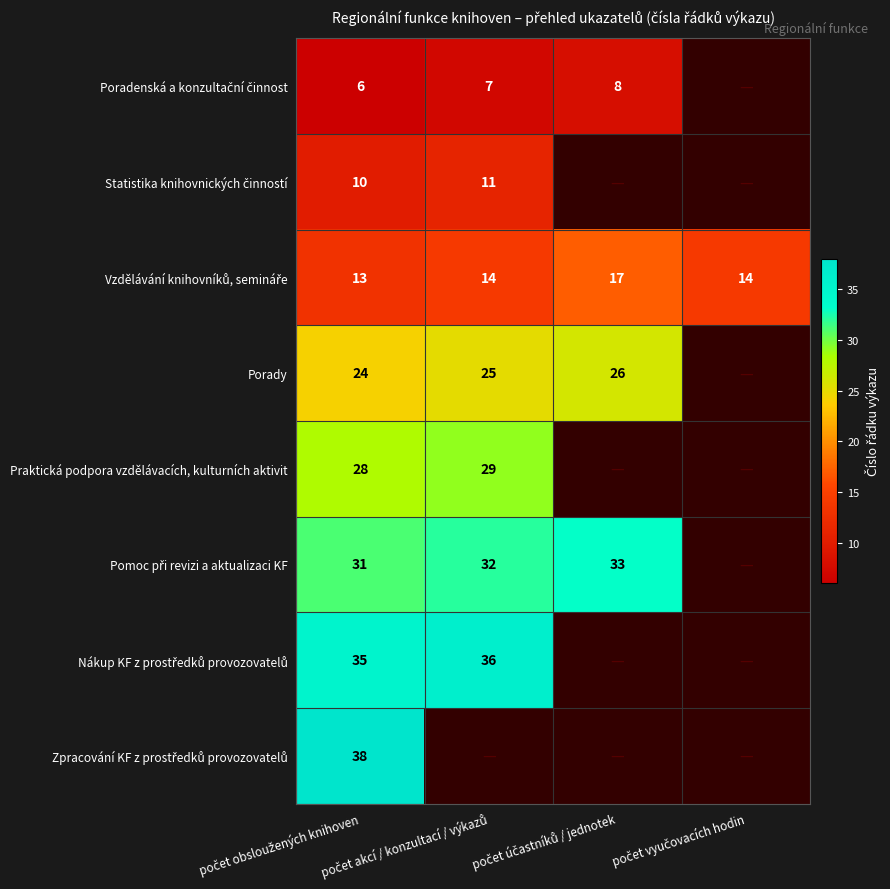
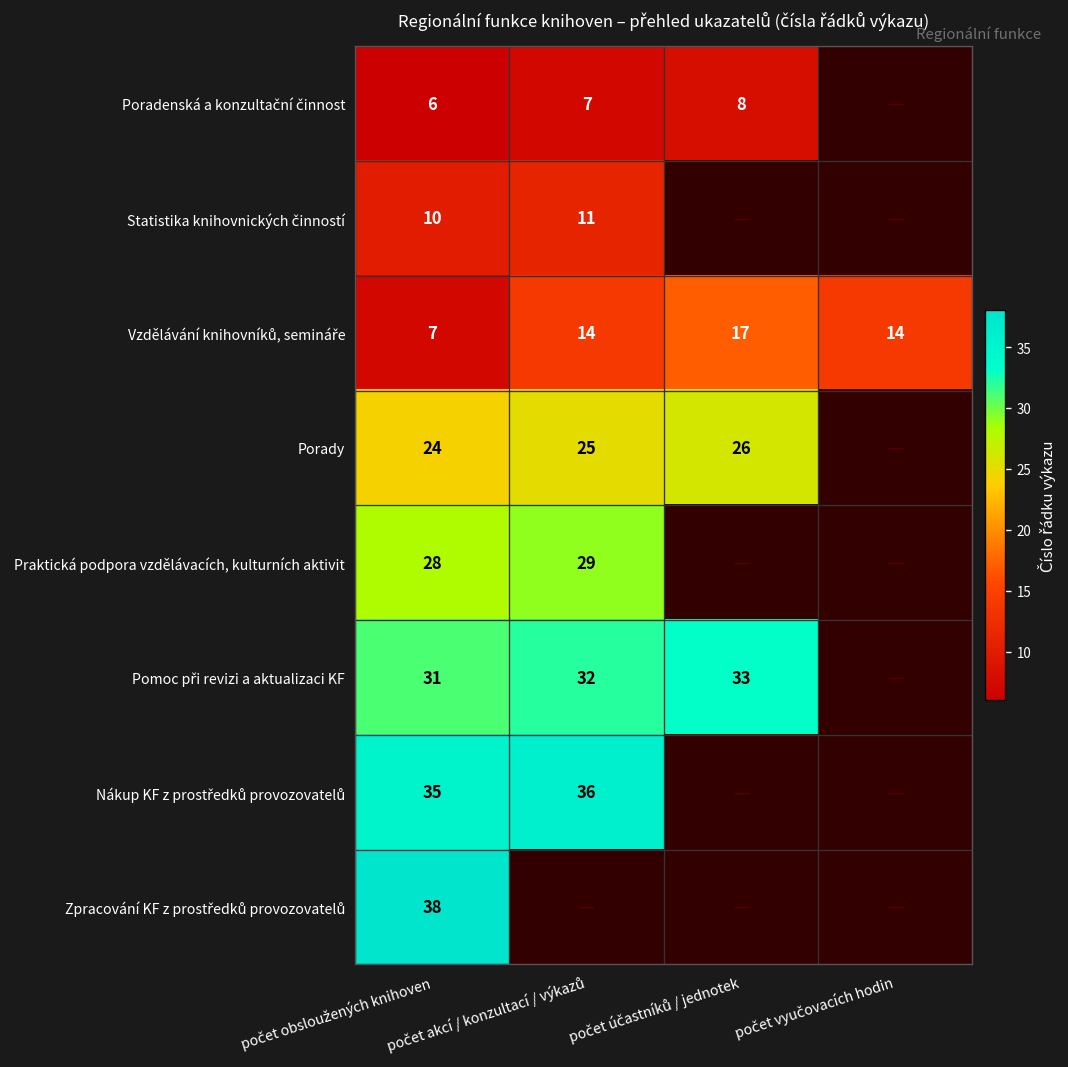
Vzdělávání knihovníků, semináře, počet obsloužených knihoven: 13 -> 7
